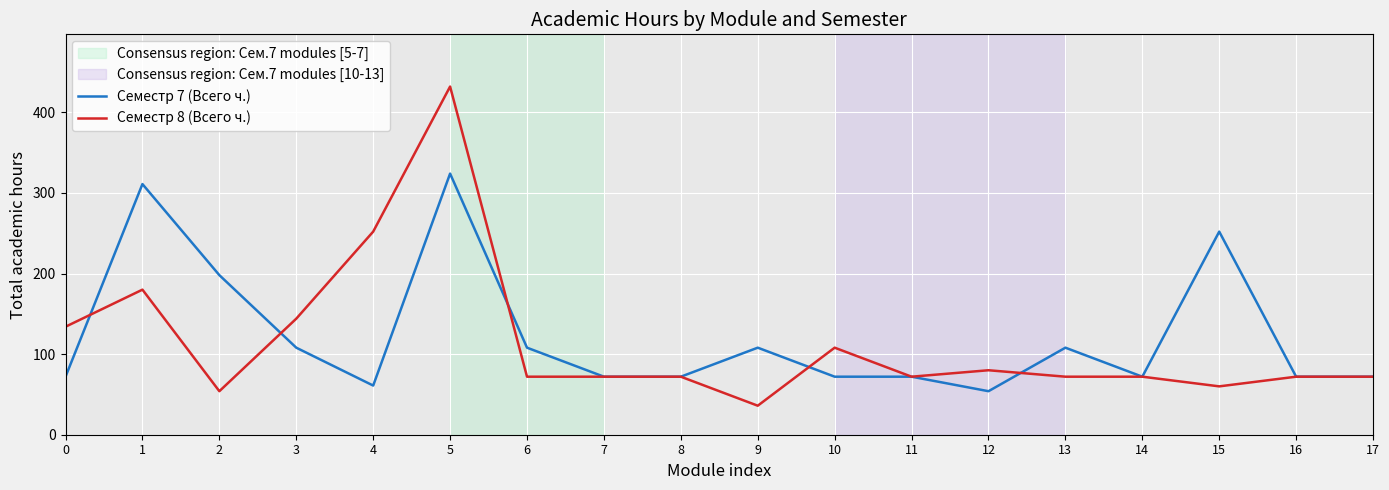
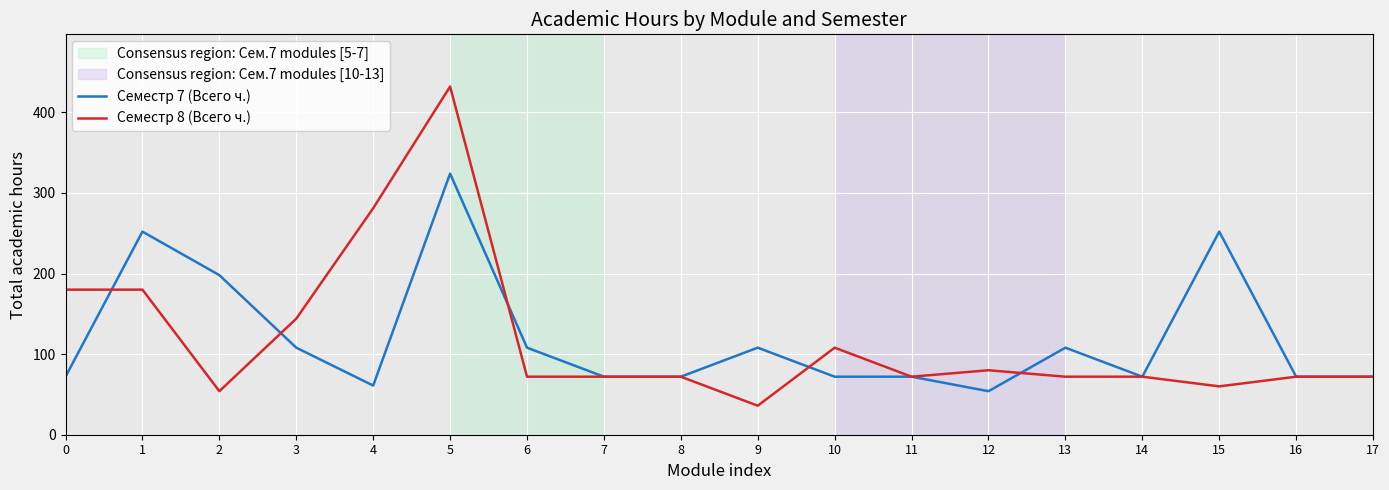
Семестр 8 (Всего ч.), 0: 130 -> 180
Семестр 7 (Всего ч.), 1: 310 -> 250
Семестр 8 (Всего ч.), 4: 250 -> 280
